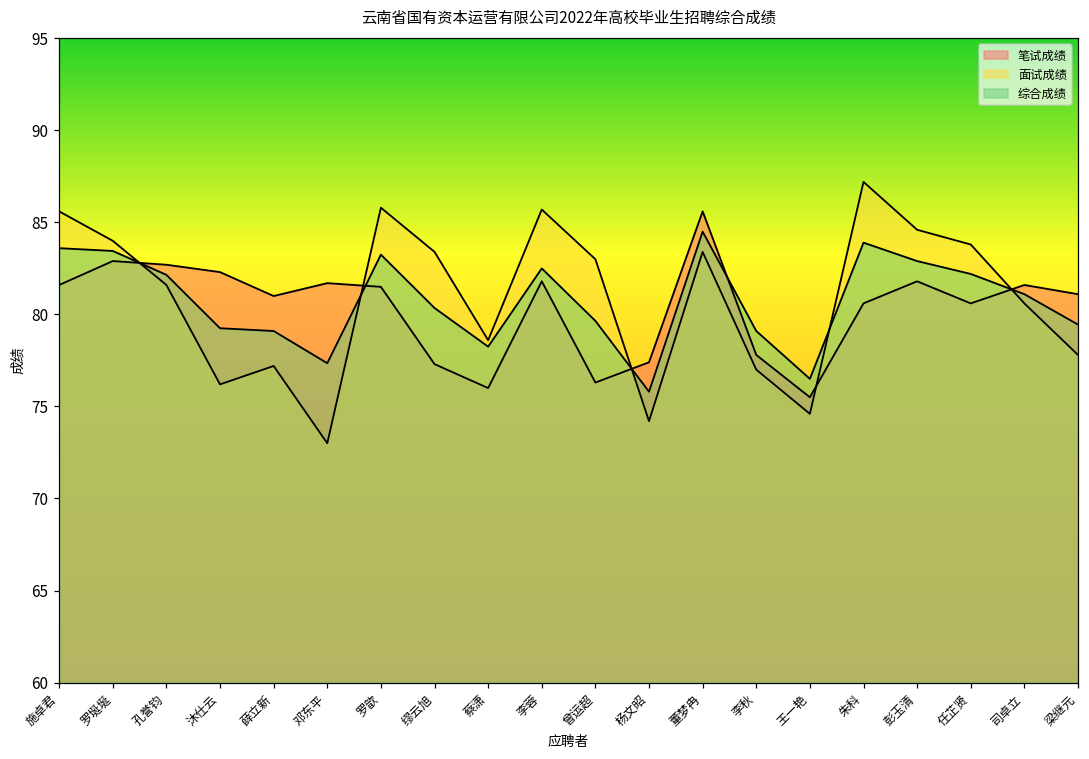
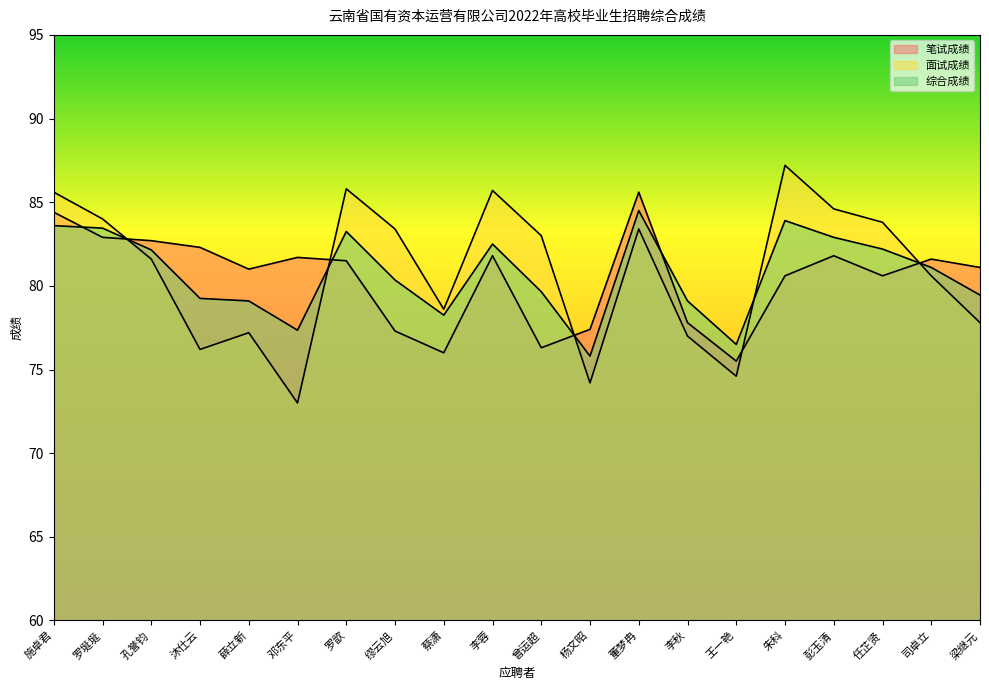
笔试成绩, 施卓君: 81.6 -> 84.4
